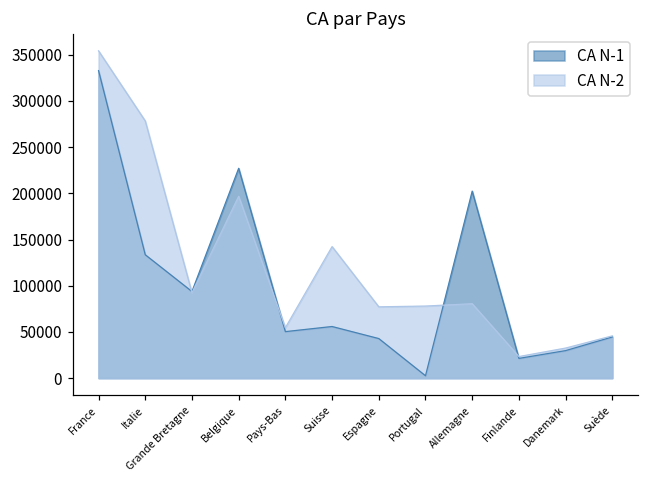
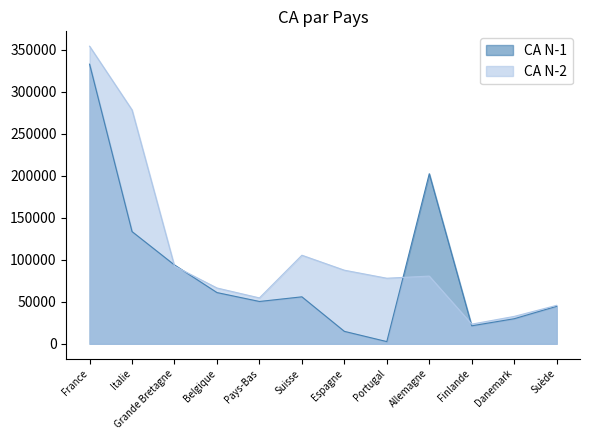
CA N-1, Belgique: 230000 -> 60000
CA N-2, Belgique: 200000 -> 70000
CA N-2, Suisse: 140000 -> 110000
CA N-1, Espagne: 40000 -> 10000
CA N-2, Espagne: 80000 -> 90000
